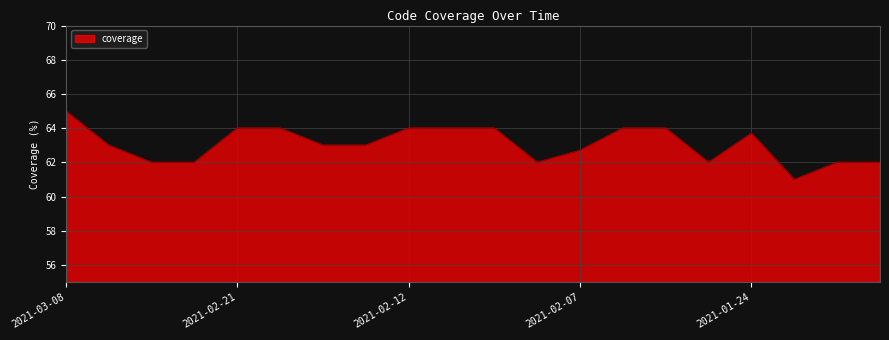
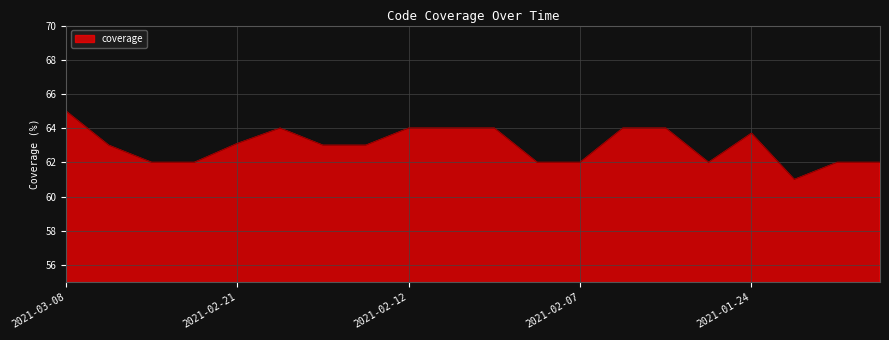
2021-02-21: 64.0 -> 63.1
2021-02-07: 62.7 -> 62.0
